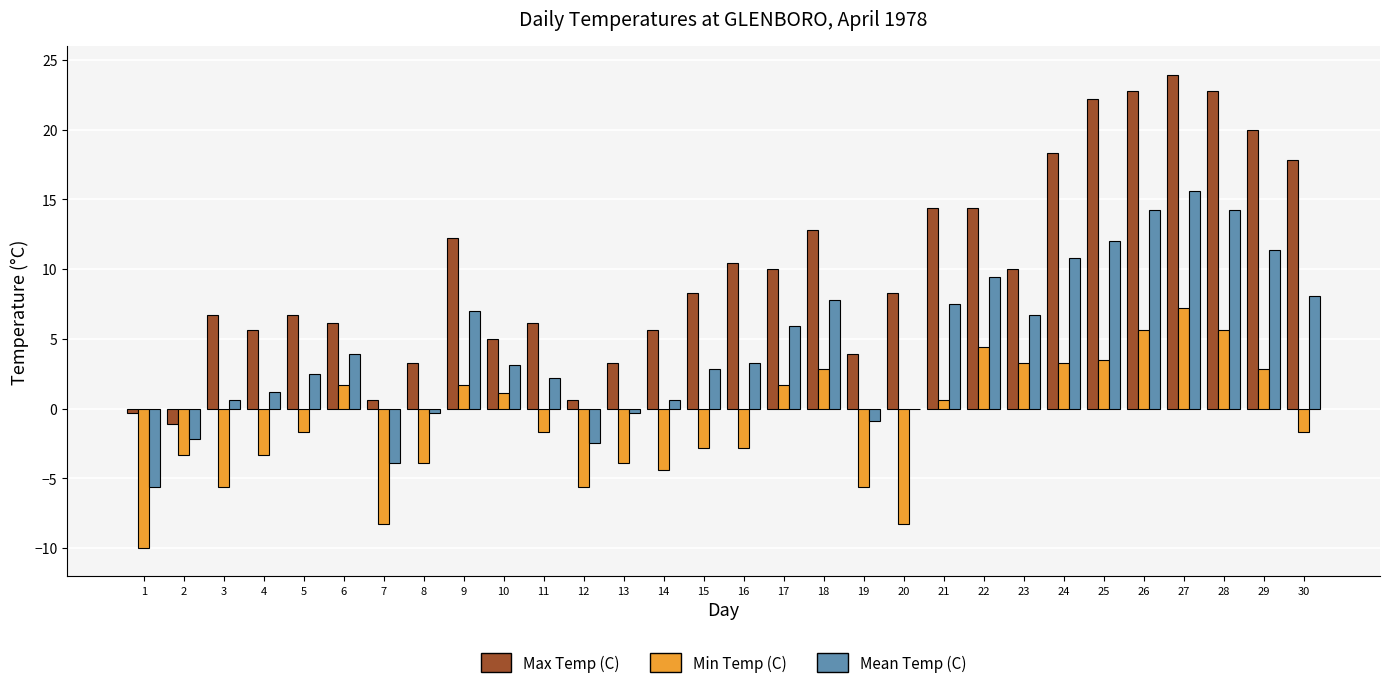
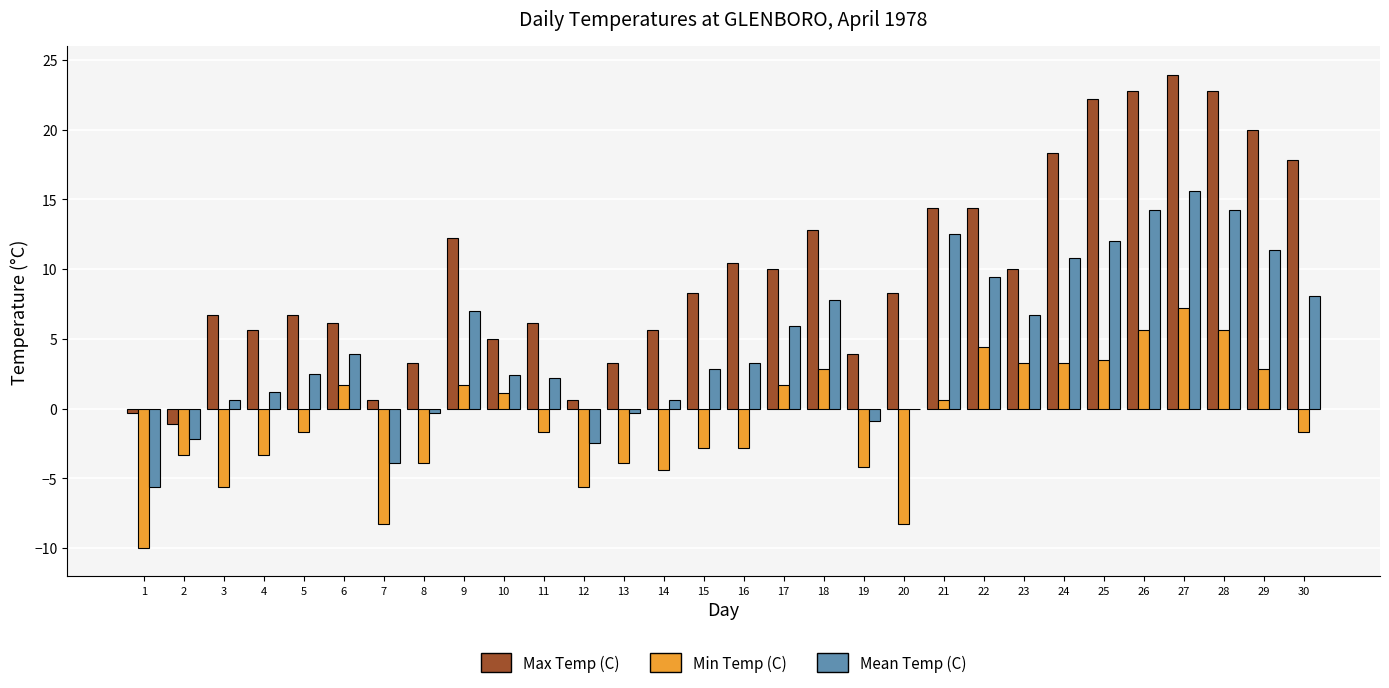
Mean Temp (C), 10: 3.1 -> 2.4
Min Temp (C), 19: -5.6 -> -4.2
Mean Temp (C), 21: 7.5 -> 12.5
